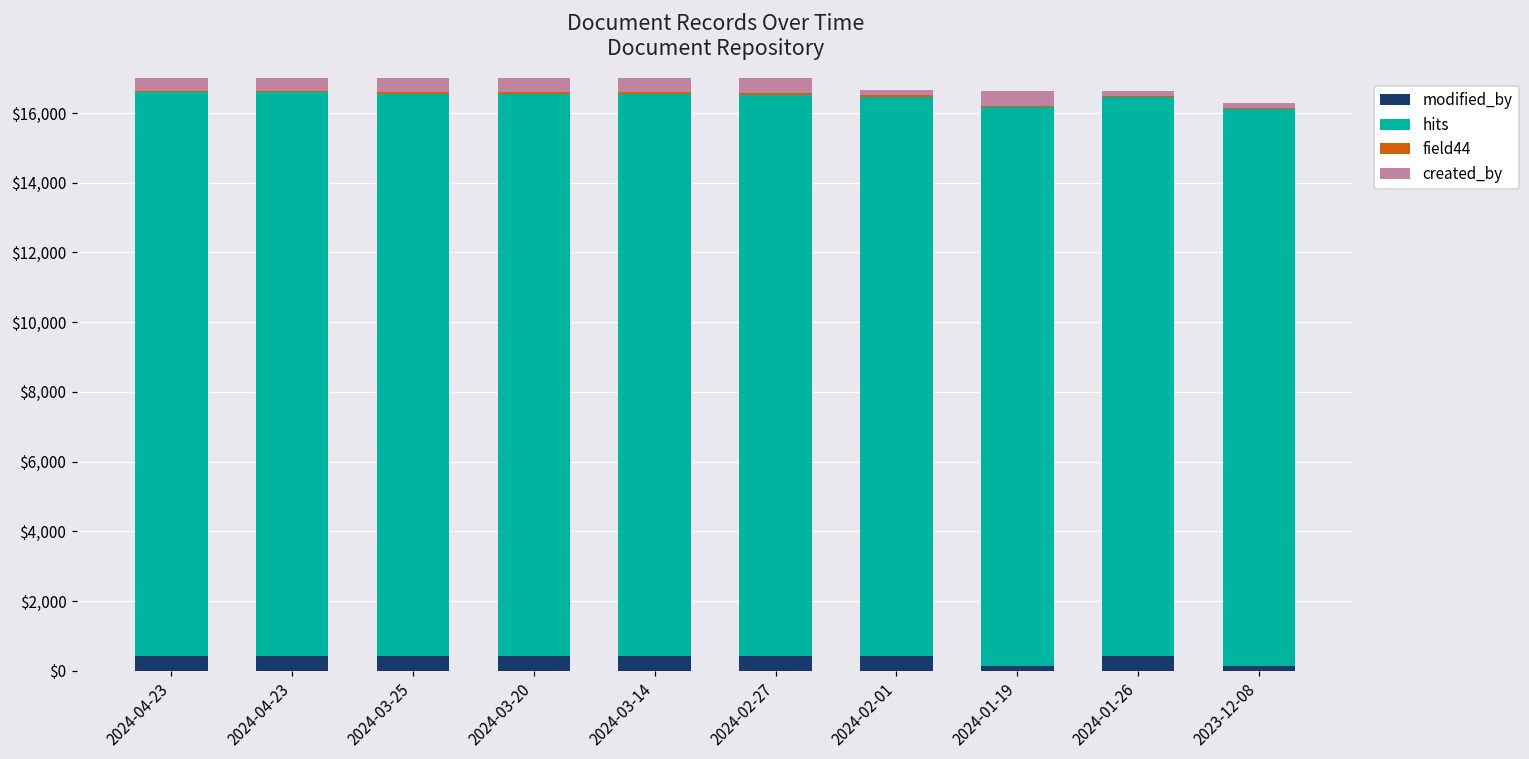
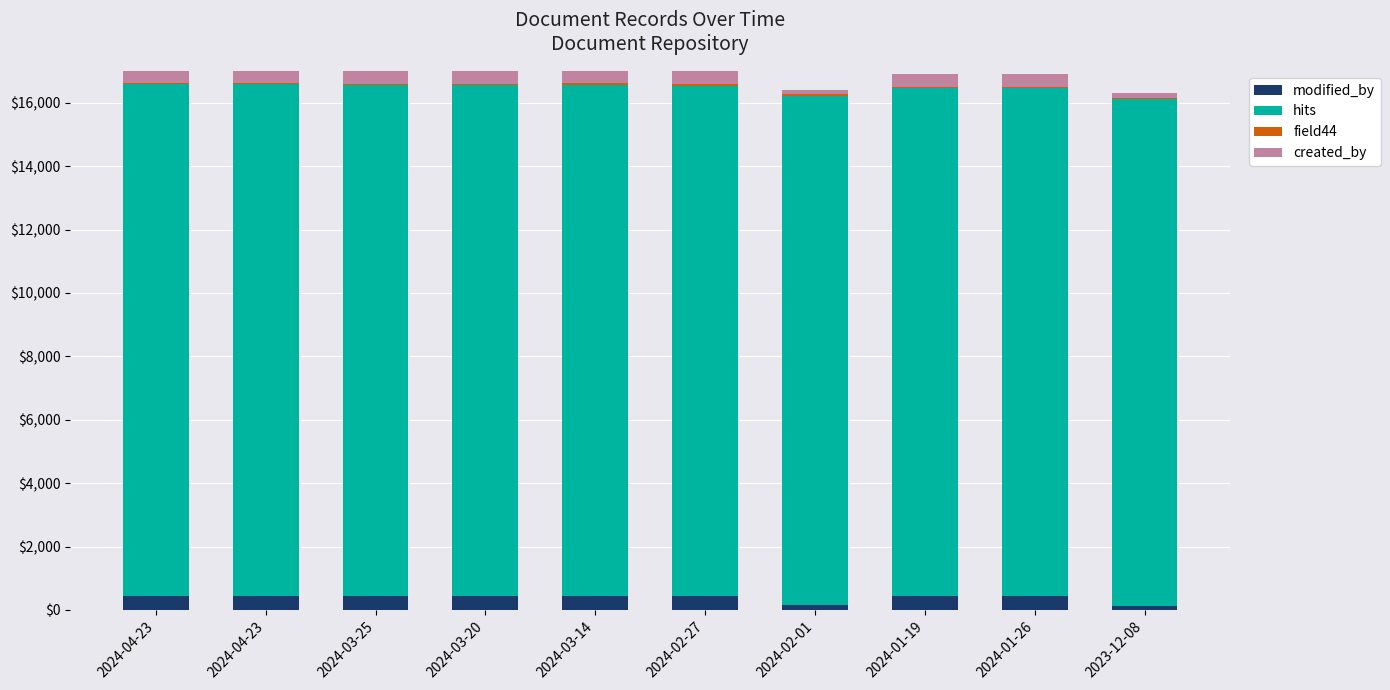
modified_by, 2024-02-01: $400 -> $200
modified_by, 2024-01-19: $100 -> $400
created_by, 2024-01-26: $100 -> $400
